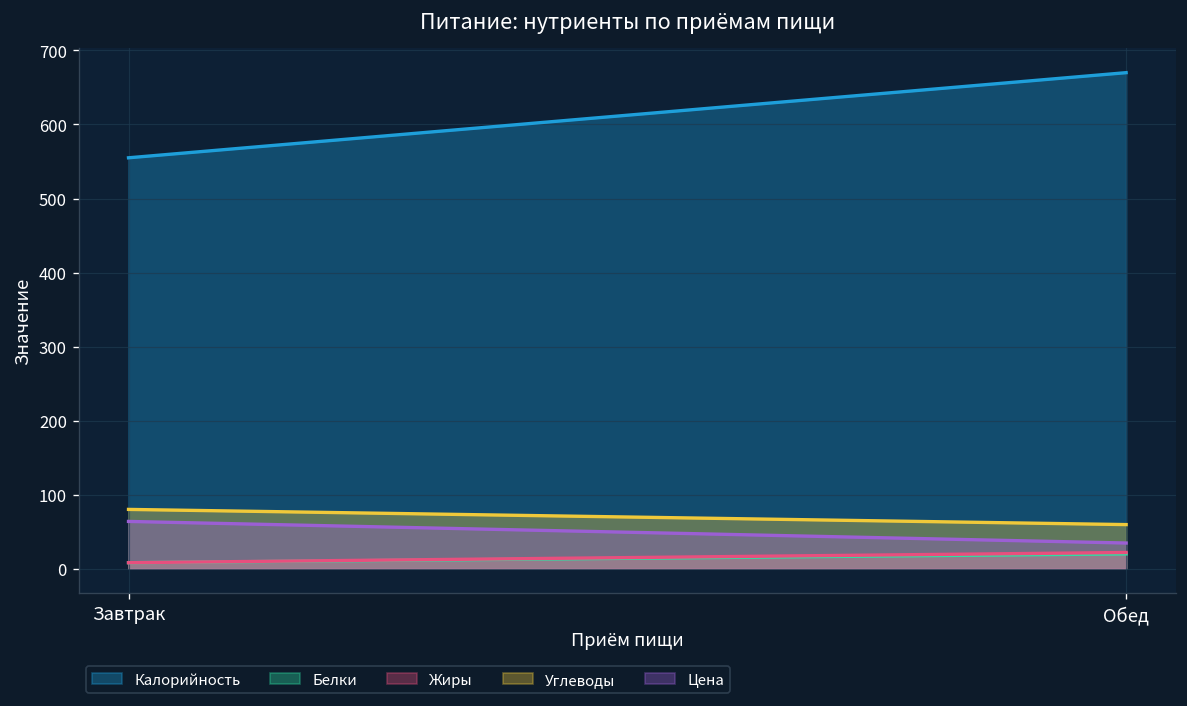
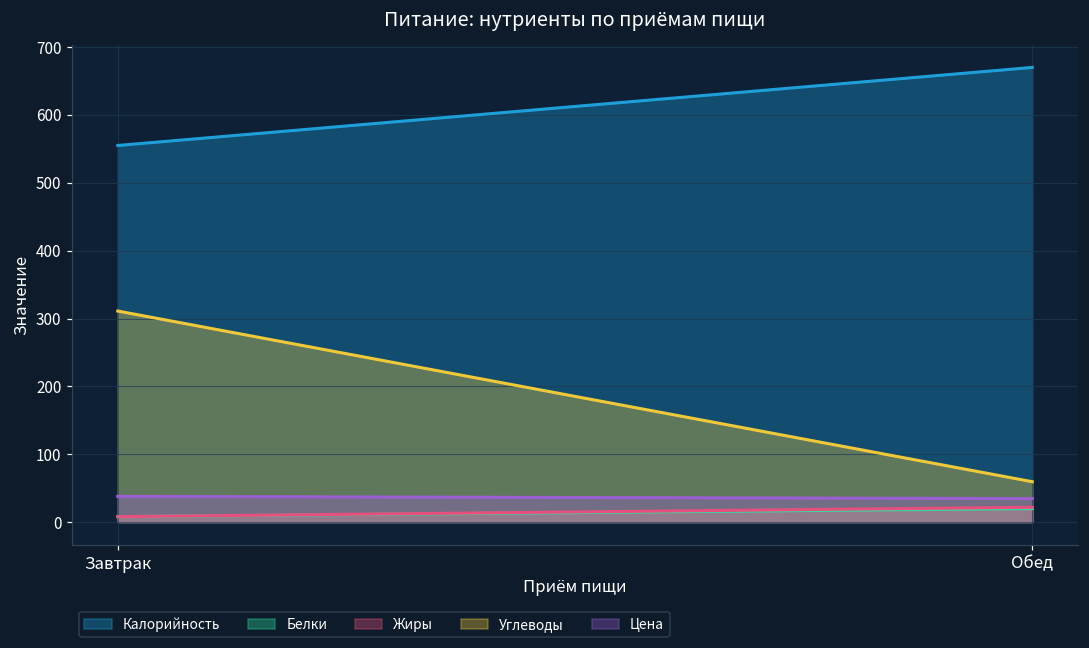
Углеводы, Завтрак: 80 -> 310
Цена, Завтрак: 60 -> 40
